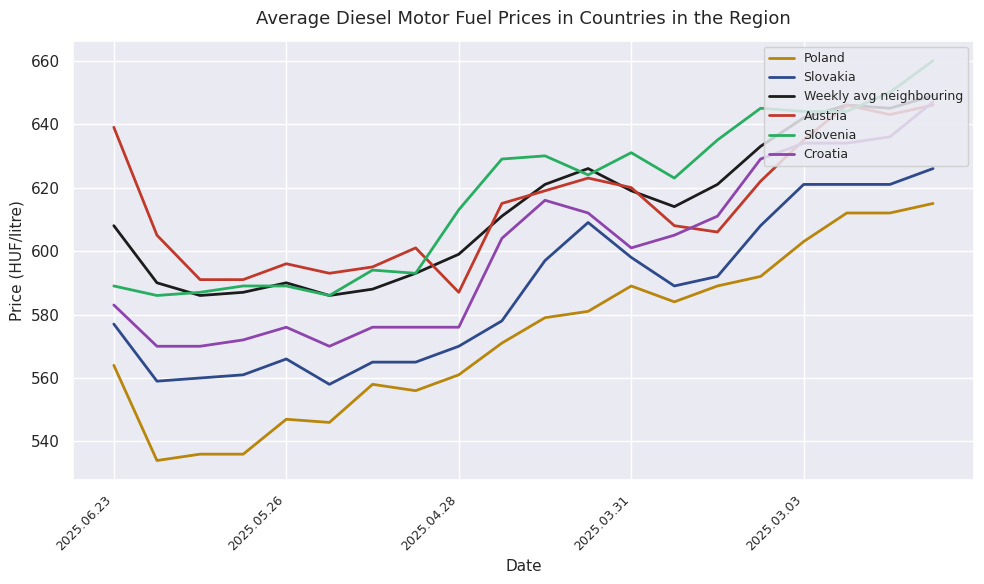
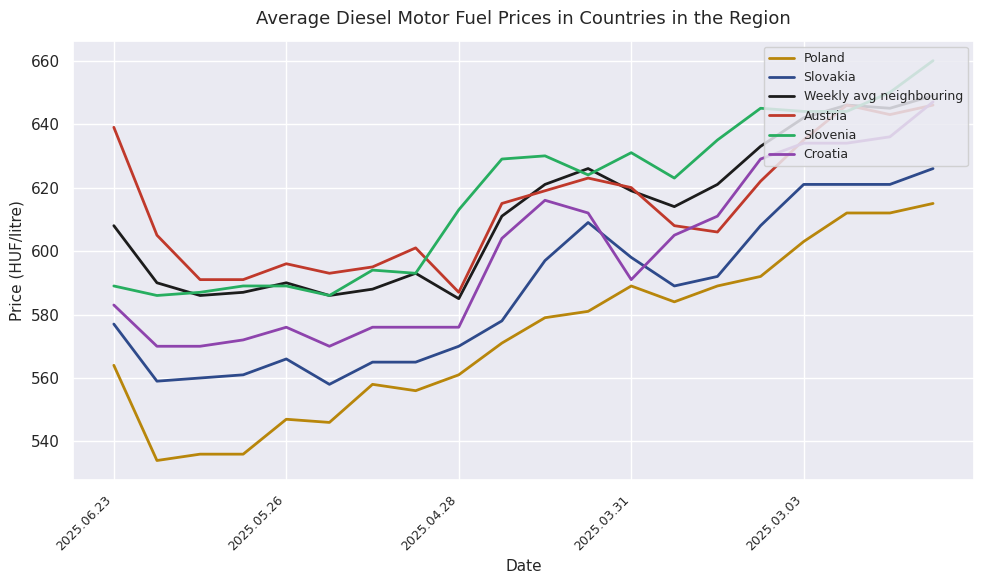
Weekly avg neighbouring, 2025.04.28: 599 -> 585
Croatia, 2025.03.31: 601 -> 591
